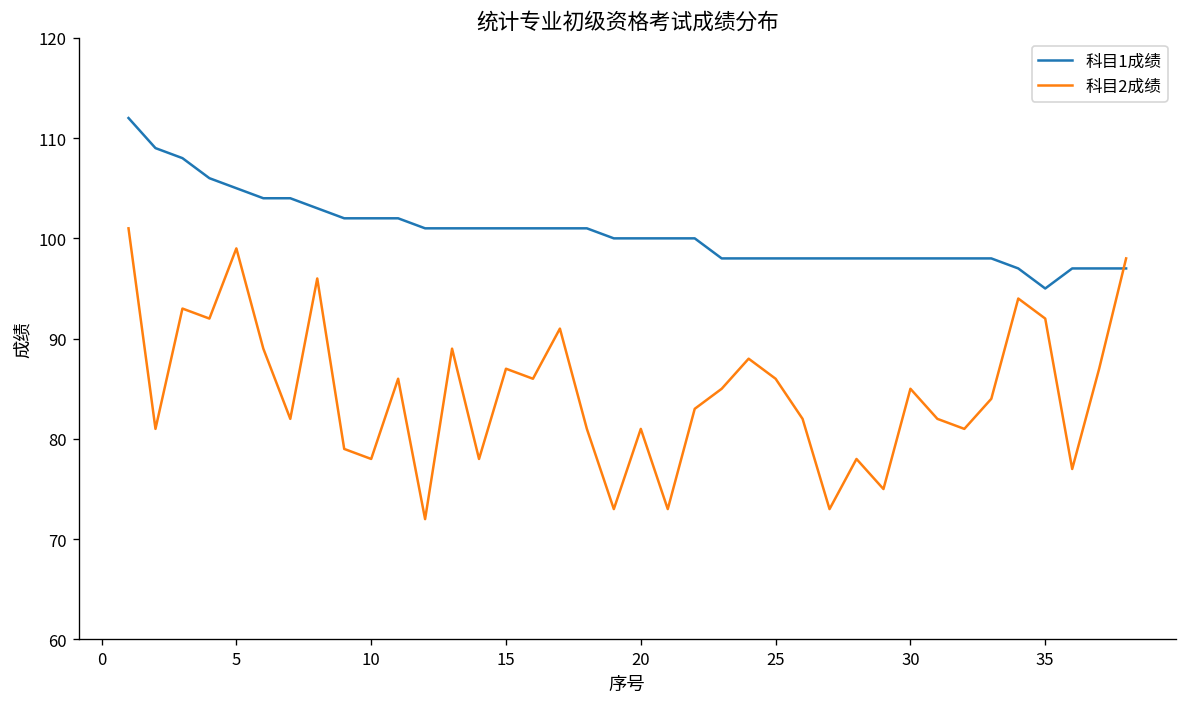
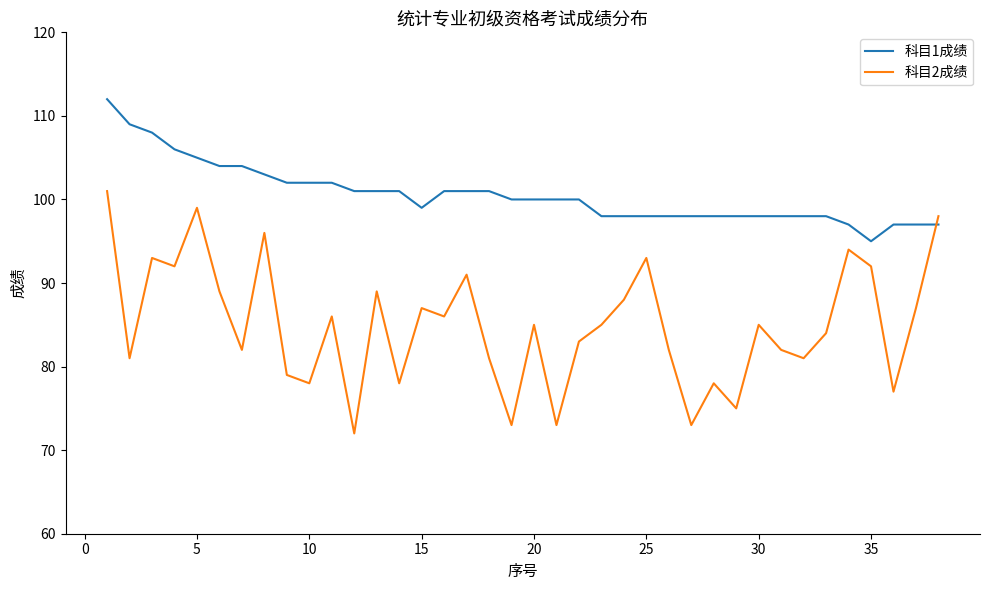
科目1成绩, 15: 101 -> 99
科目2成绩, 20: 81 -> 85
科目2成绩, 25: 86 -> 93
